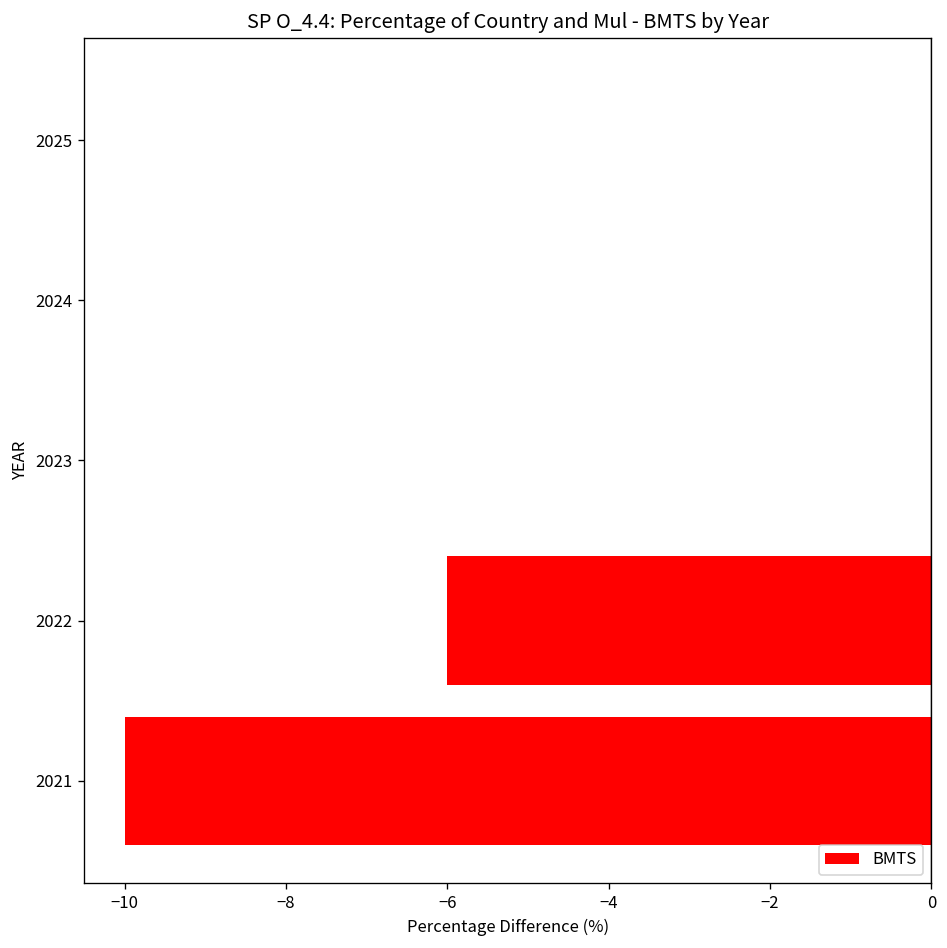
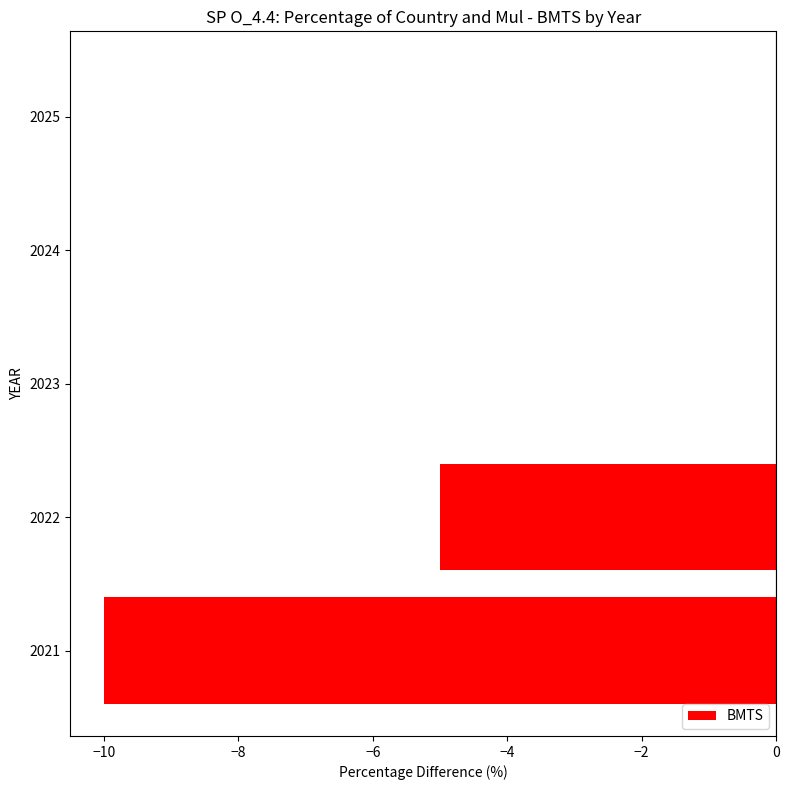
2022: -6.0 -> -5.0
